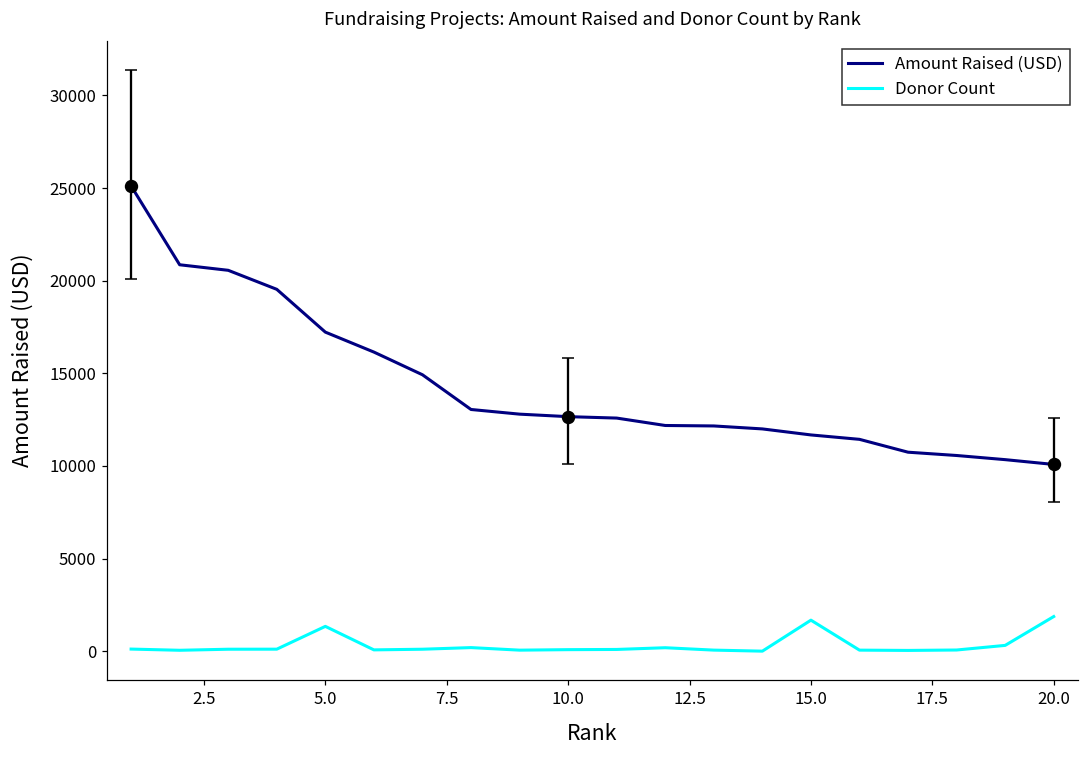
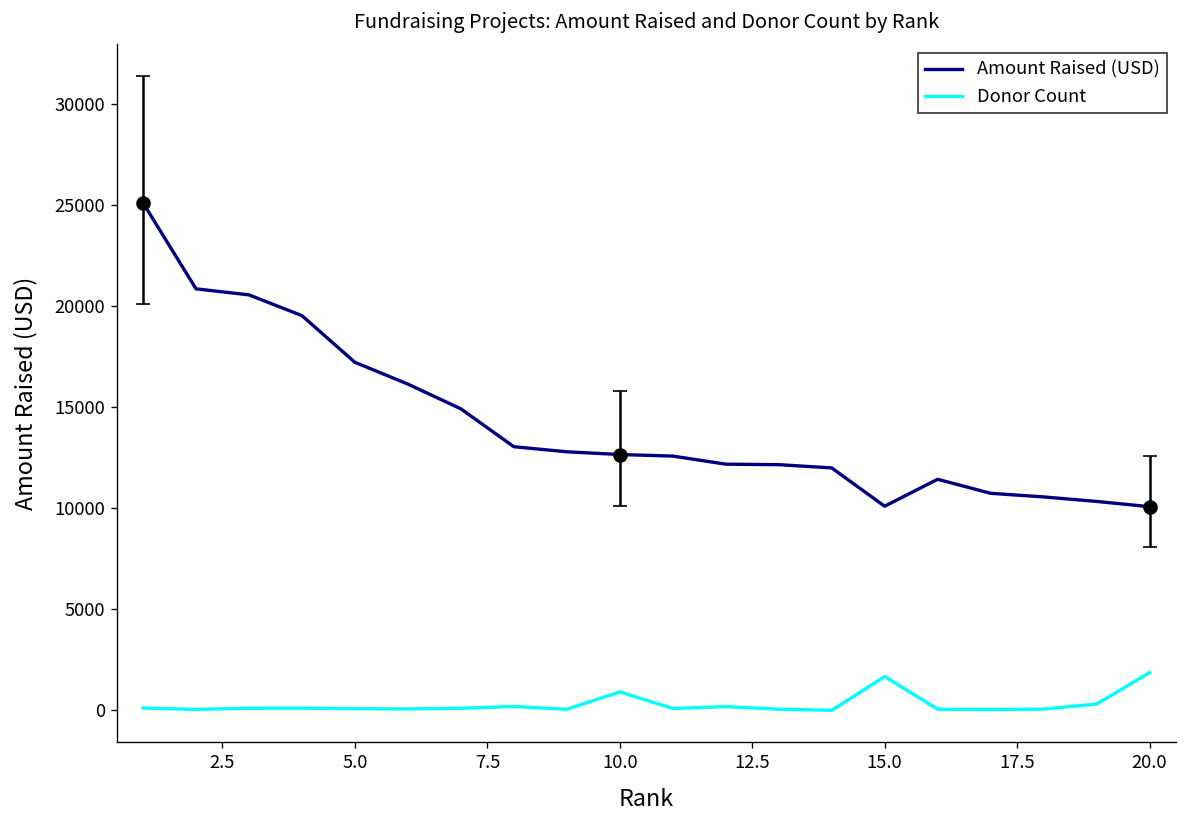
Donor Count, 5.0: 1300 -> 100
Donor Count, 10.0: 100 -> 900
Amount Raised (USD), 15.0: 11700 -> 10100
